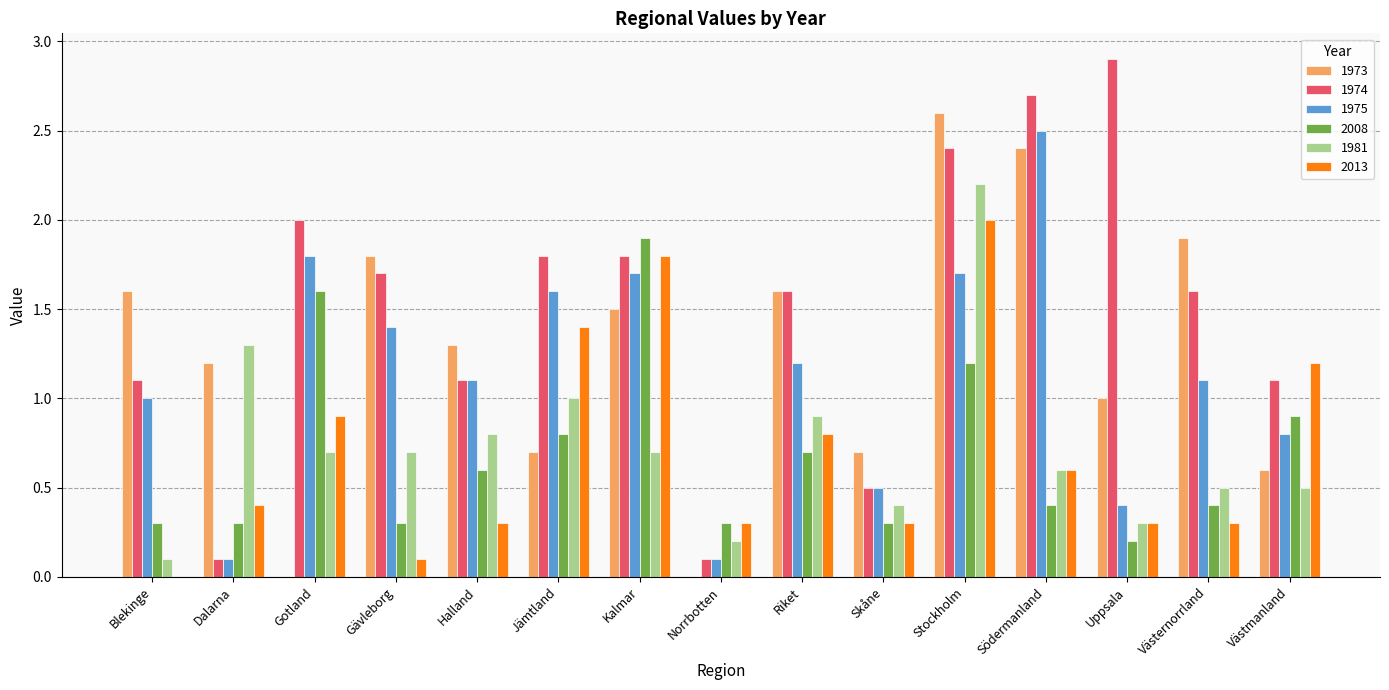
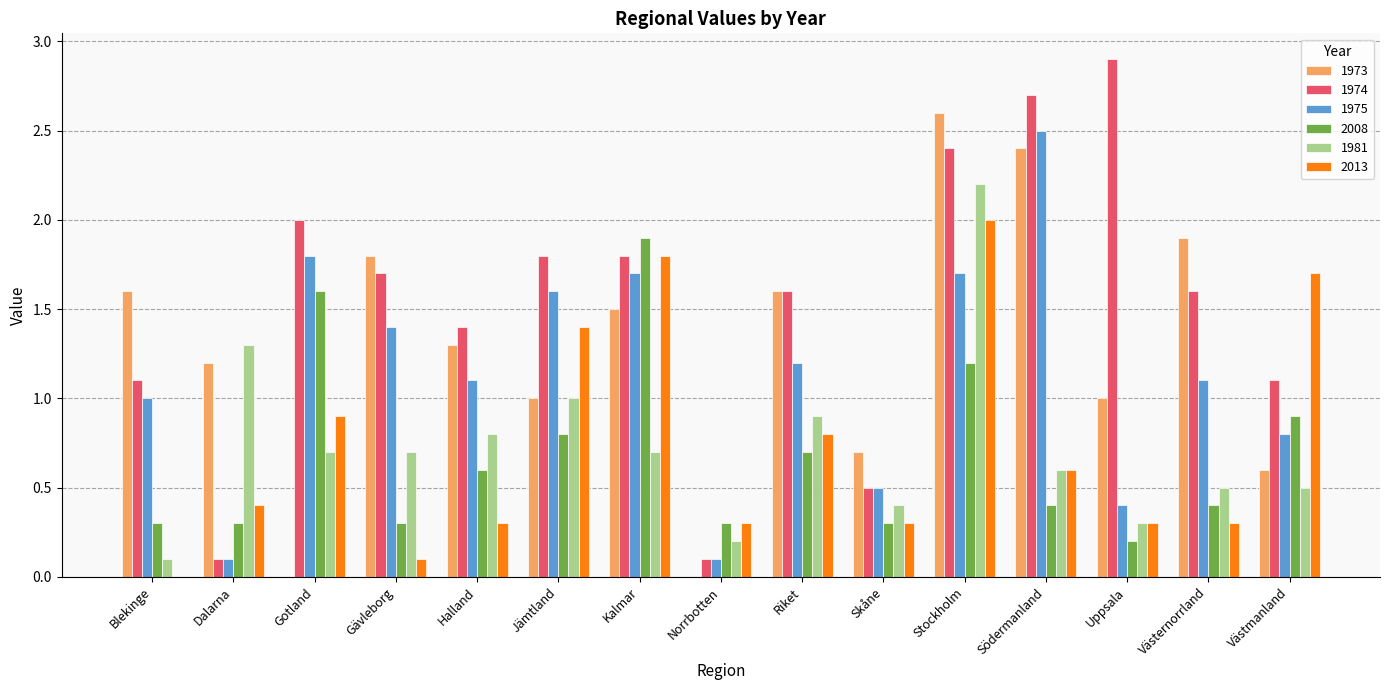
1974, Halland: 1.1 -> 1.4
1973, Jämtland: 0.7 -> 1.0
2013, Västmanland: 1.2 -> 1.7
